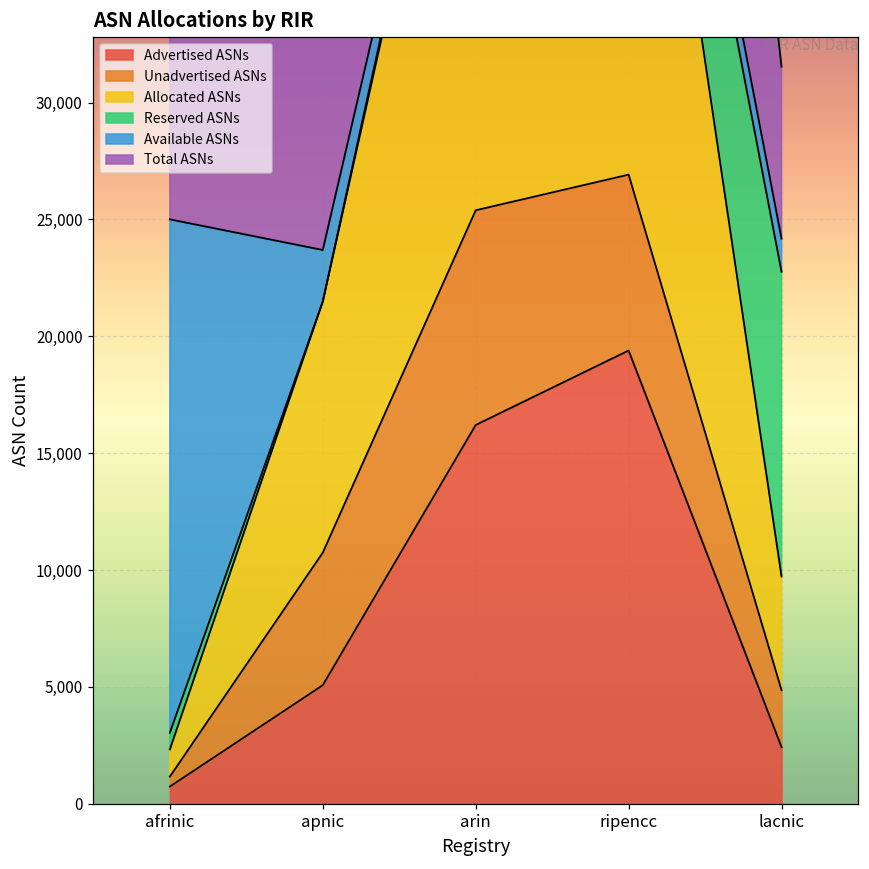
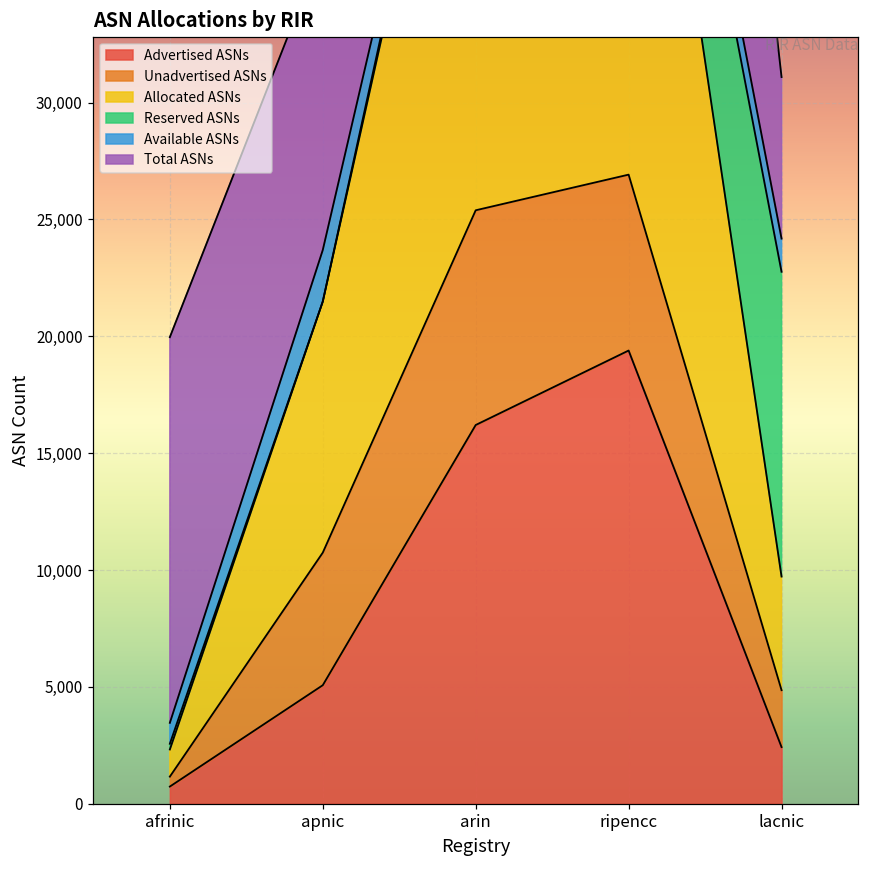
Reserved ASNs, afrinic: 700 -> 200
Available ASNs, afrinic: 22,000 -> 900
Total ASNs, lacnic: 7,400 -> 6,900
